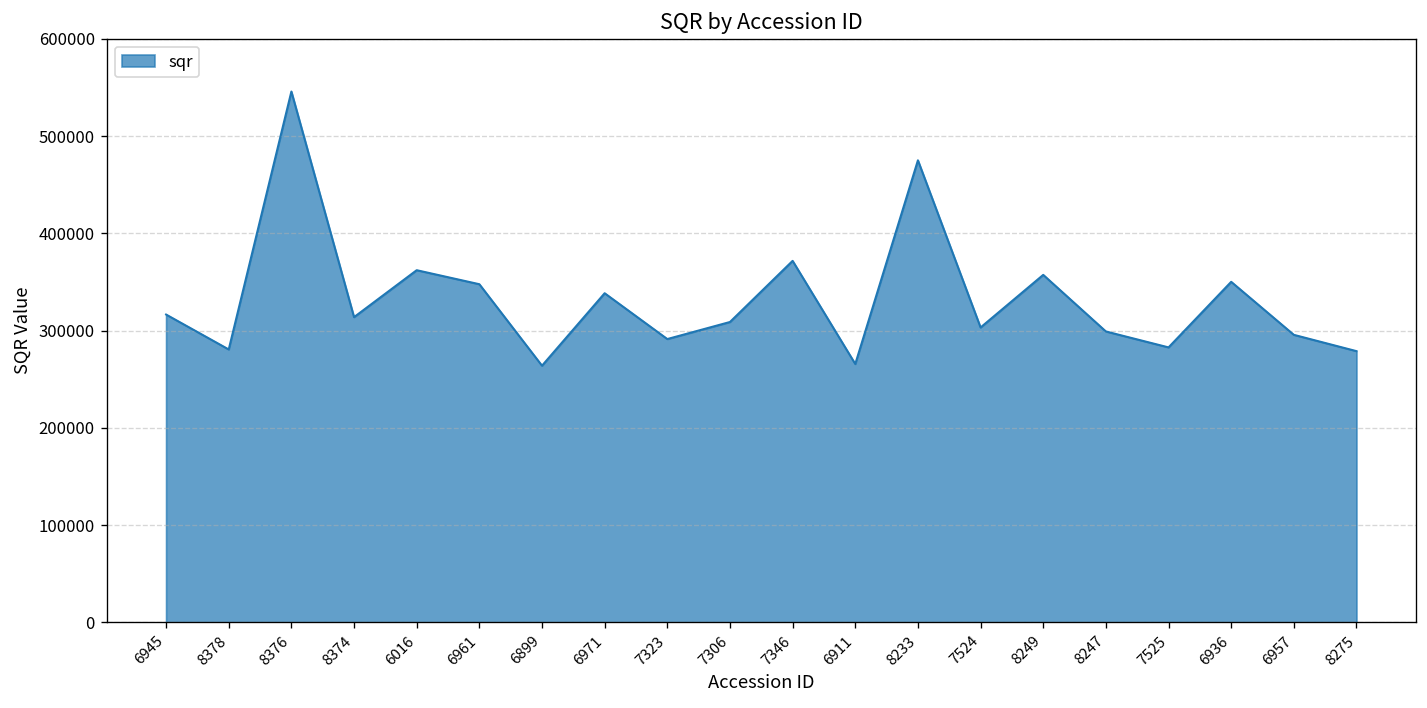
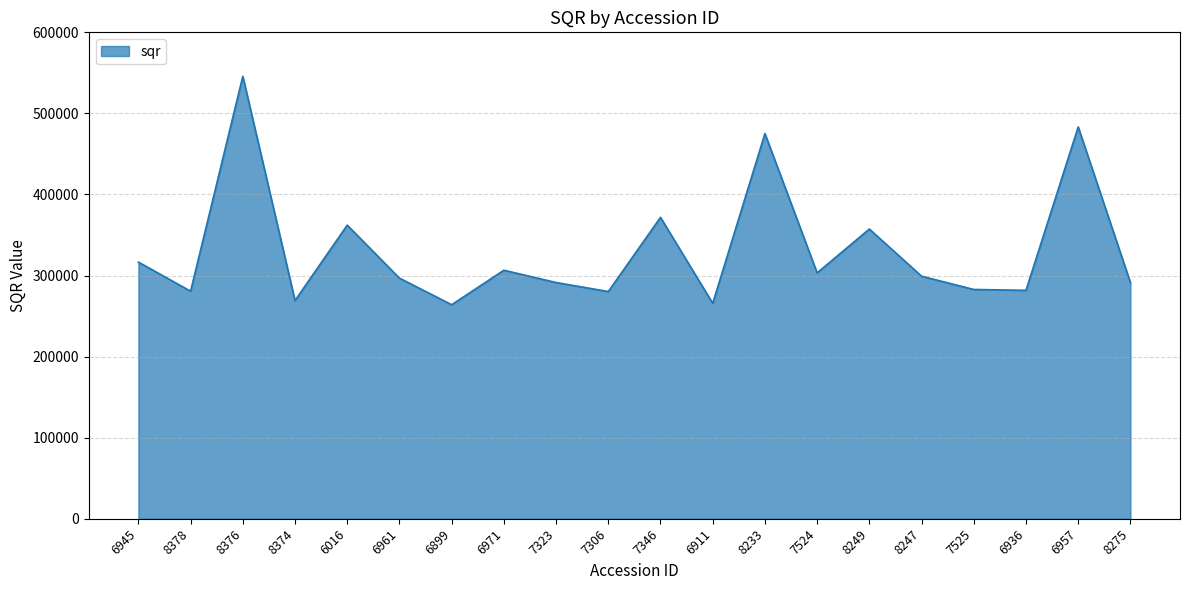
8374: 310000 -> 270000
6961: 350000 -> 300000
6971: 340000 -> 310000
7306: 310000 -> 280000
6936: 350000 -> 280000
6957: 300000 -> 480000
8275: 280000 -> 290000
